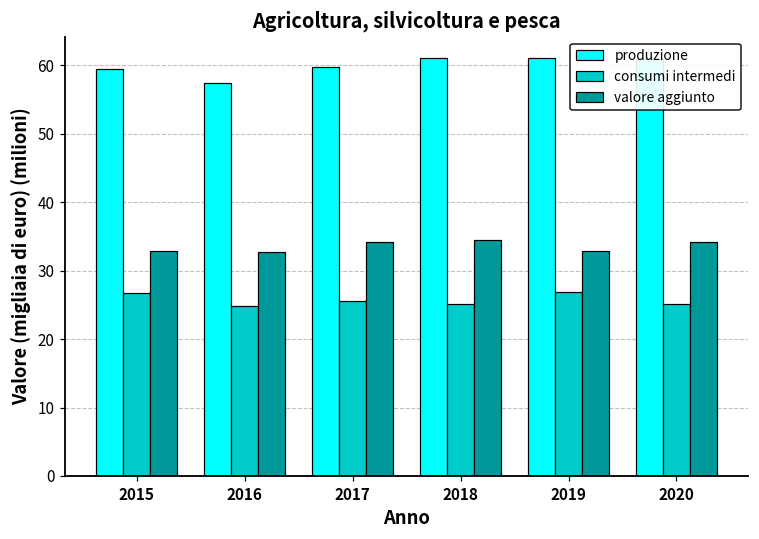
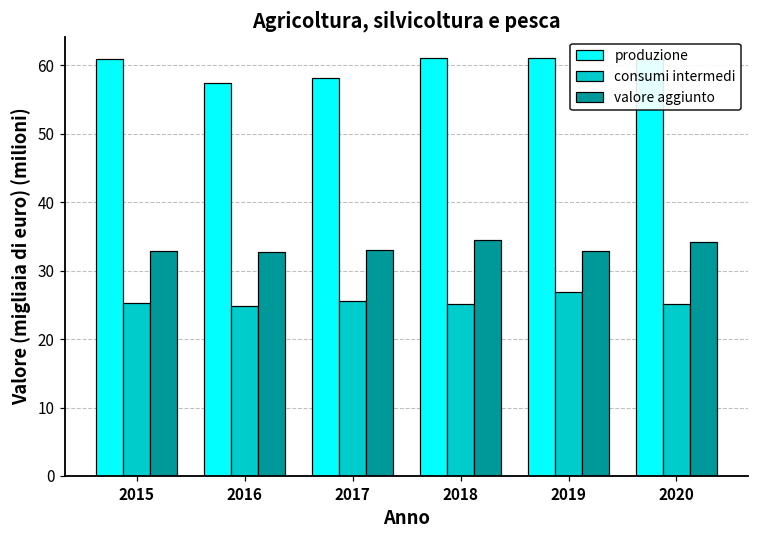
produzione, 2015: 59 -> 61
consumi intermedi, 2015: 27 -> 25
produzione, 2017: 60 -> 58
valore aggiunto, 2017: 34 -> 33
